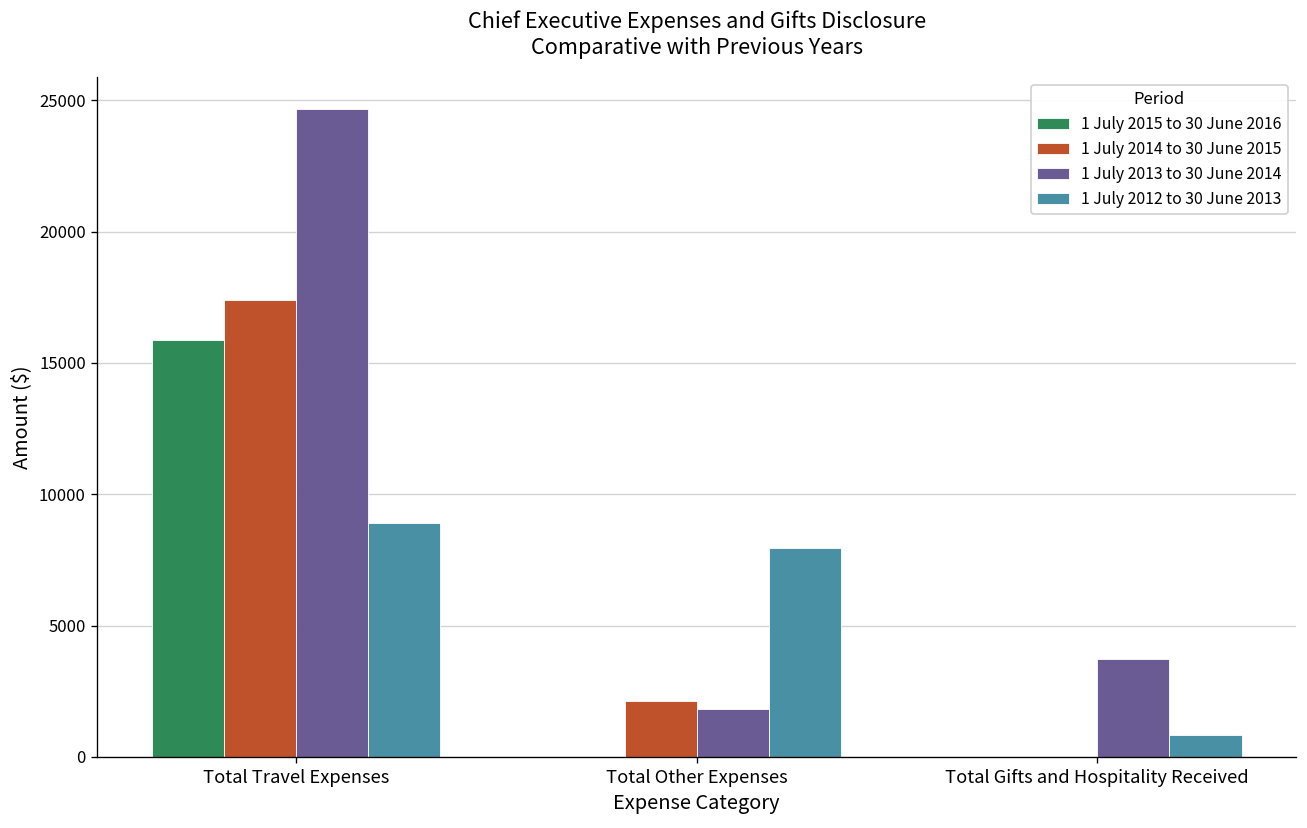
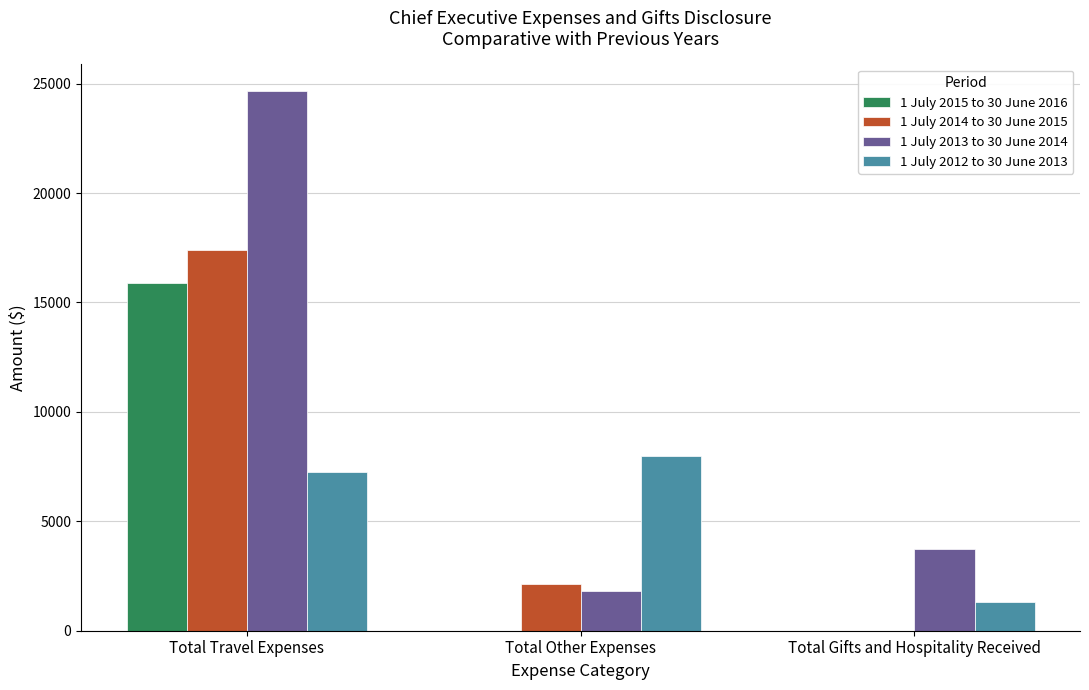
1 July 2012 to 30 June 2013, Total Travel Expenses: 8900 -> 7300
1 July 2012 to 30 June 2013, Total Gifts and Hospitality Received: 800 -> 1300
